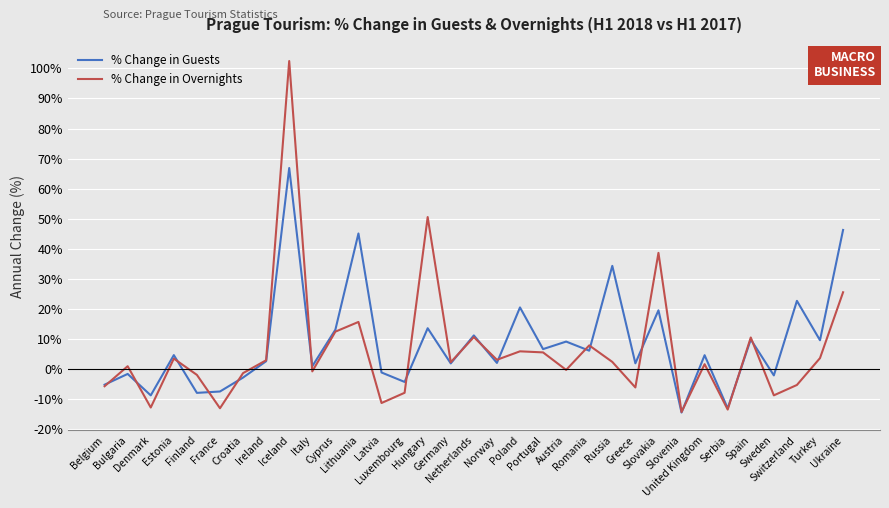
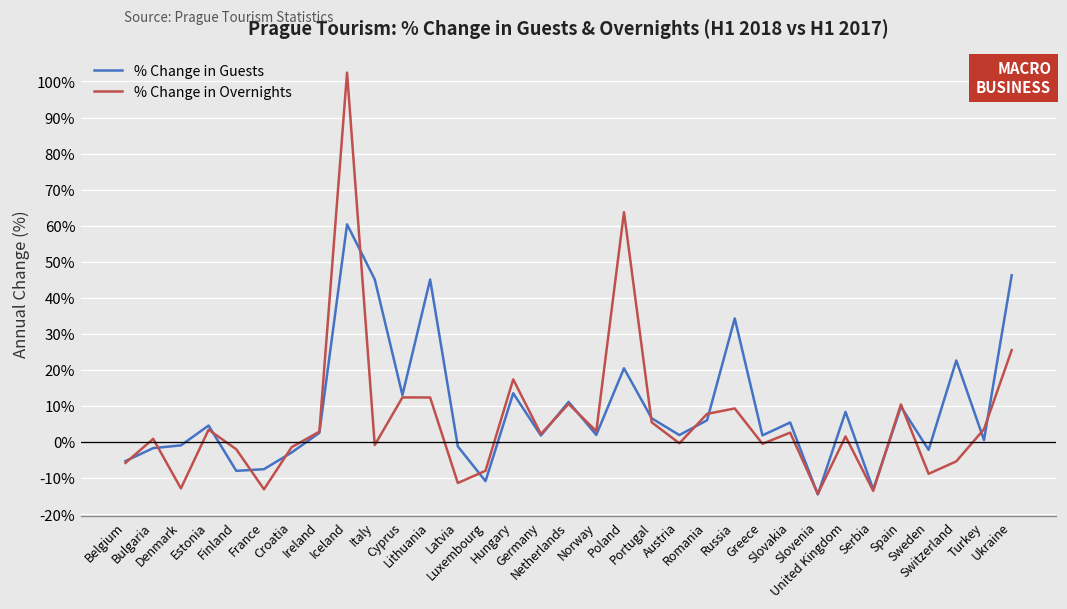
% Change in Guests, Denmark: -9% -> -1%
% Change in Guests, Iceland: 67% -> 60%
% Change in Guests, Italy: 1% -> 45%
% Change in Overnights, Lithuania: 16% -> 12%
% Change in Guests, Luxembourg: -4% -> -11%
% Change in Overnights, Hungary: 51% -> 17%
% Change in Overnights, Poland: 6% -> 64%
% Change in Guests, Austria: 9% -> 2%
% Change in Overnights, Russia: 2% -> 9%
% Change in Overnights, Greece: -6% -> 0%
% Change in Guests, Slovakia: 20% -> 5%
% Change in Overnights, Slovakia: 39% -> 3%
% Change in Guests, United Kingdom: 5% -> 8%
% Change in Guests, Turkey: 10% -> 1%
